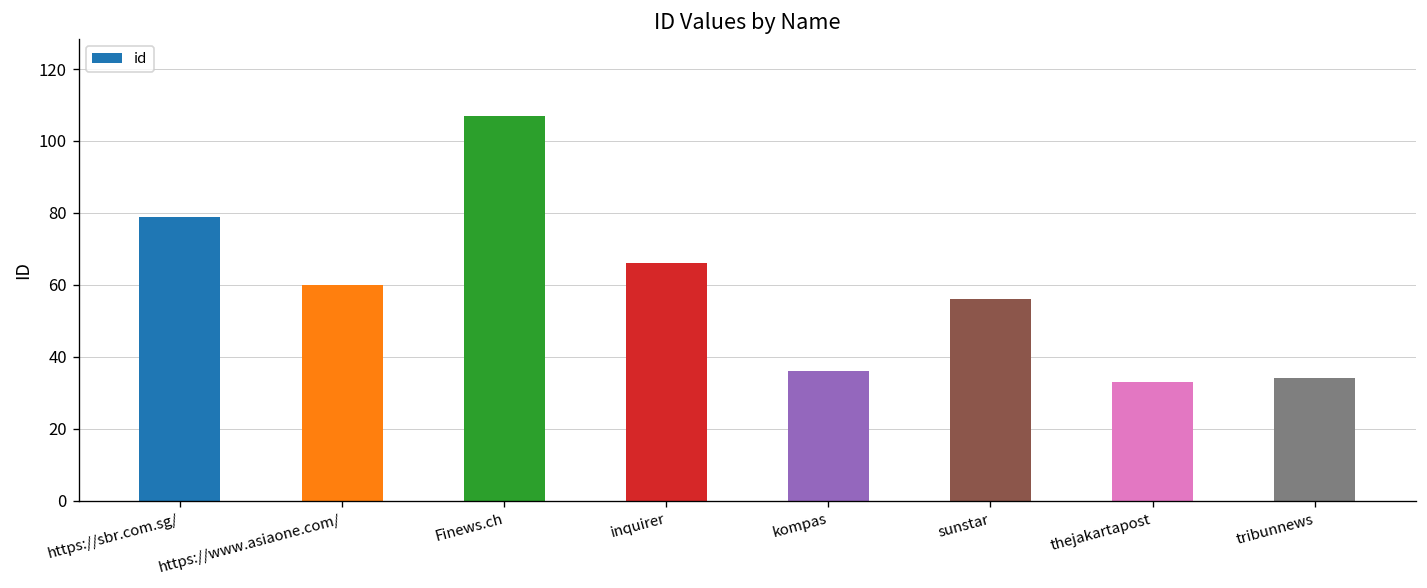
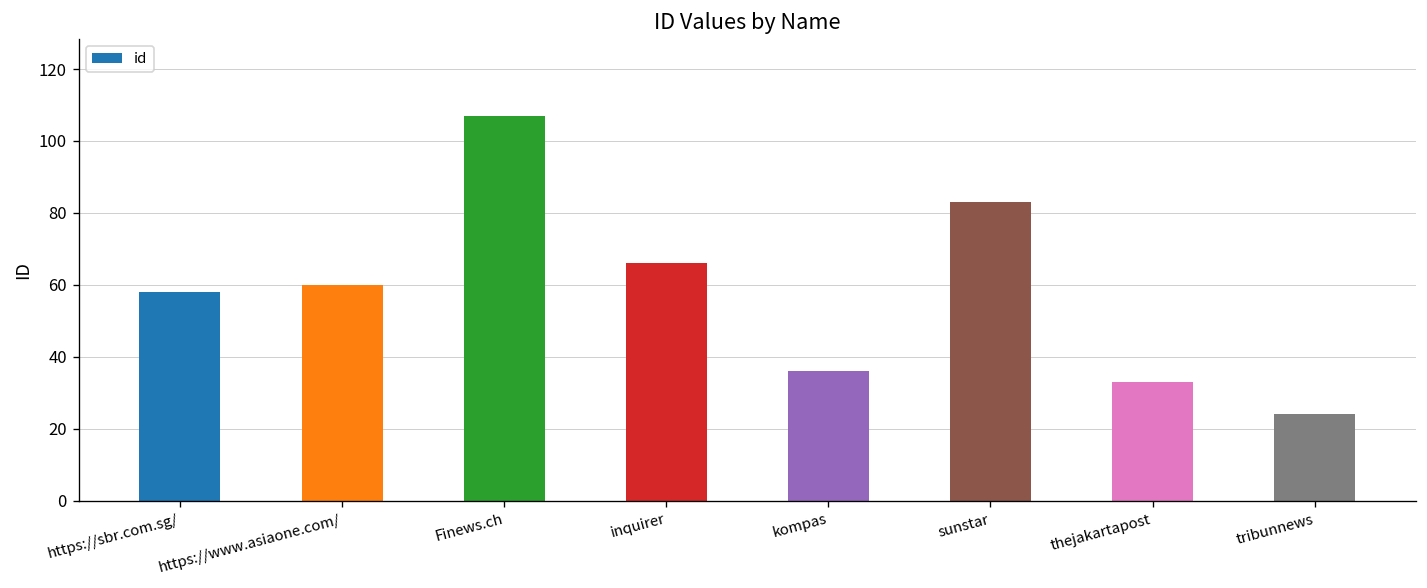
https://sbr.com.sg/: 79 -> 58
sunstar: 56 -> 83
tribunnews: 34 -> 24
